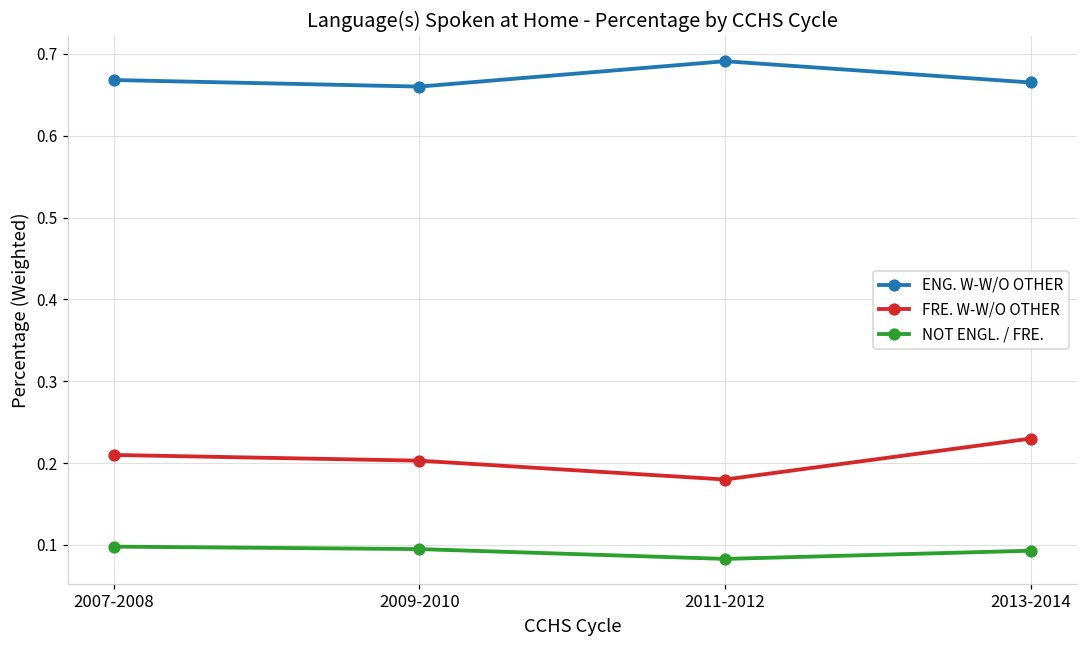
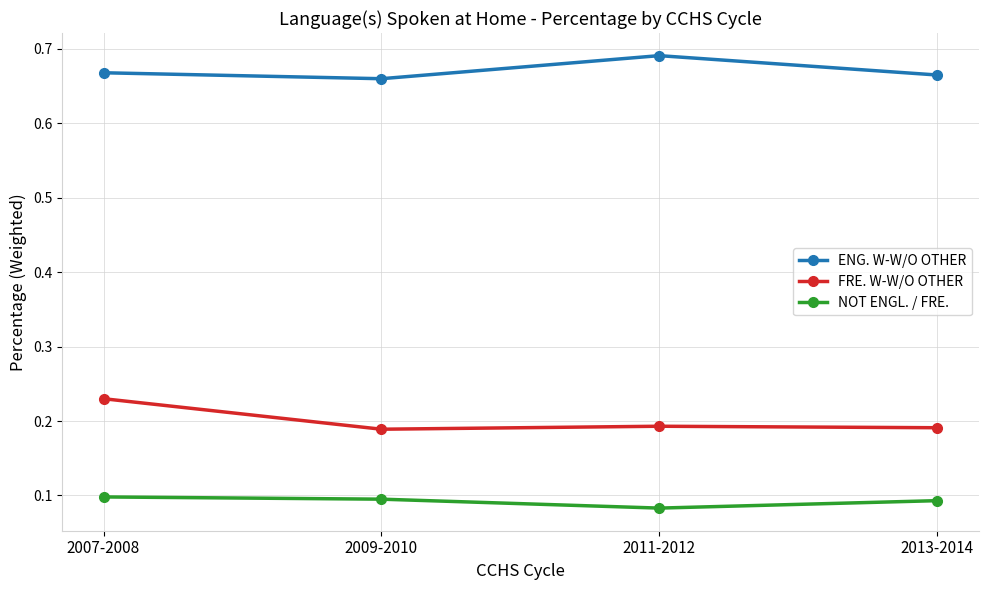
FRE. W-W/O OTHER, 2007-2008: 0.21 -> 0.23
FRE. W-W/O OTHER, 2009-2010: 0.20 -> 0.19
FRE. W-W/O OTHER, 2011-2012: 0.18 -> 0.19
FRE. W-W/O OTHER, 2013-2014: 0.23 -> 0.19
